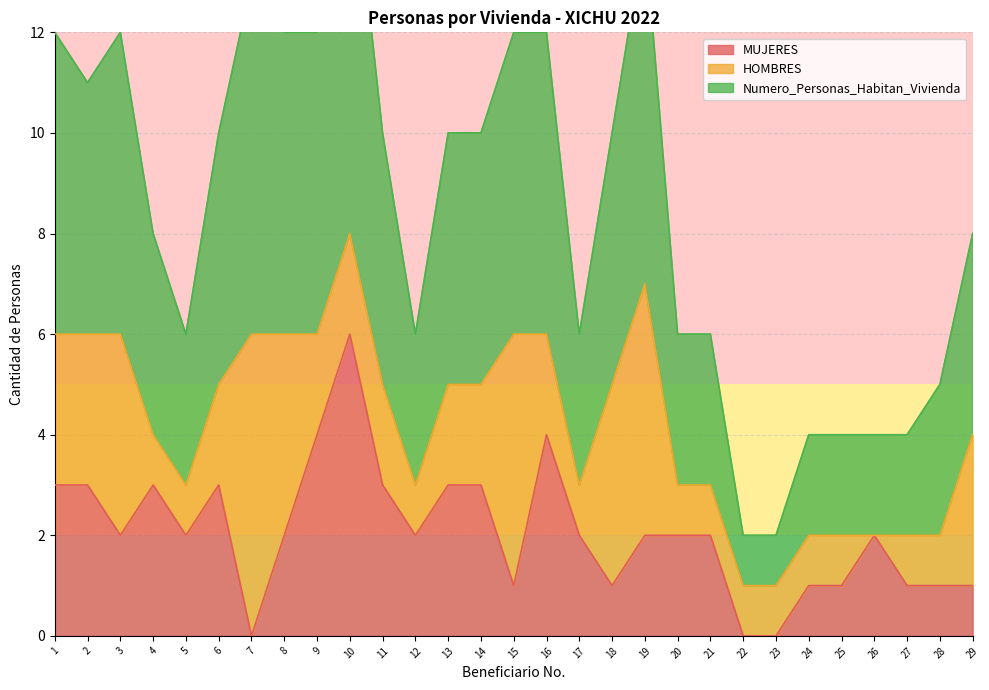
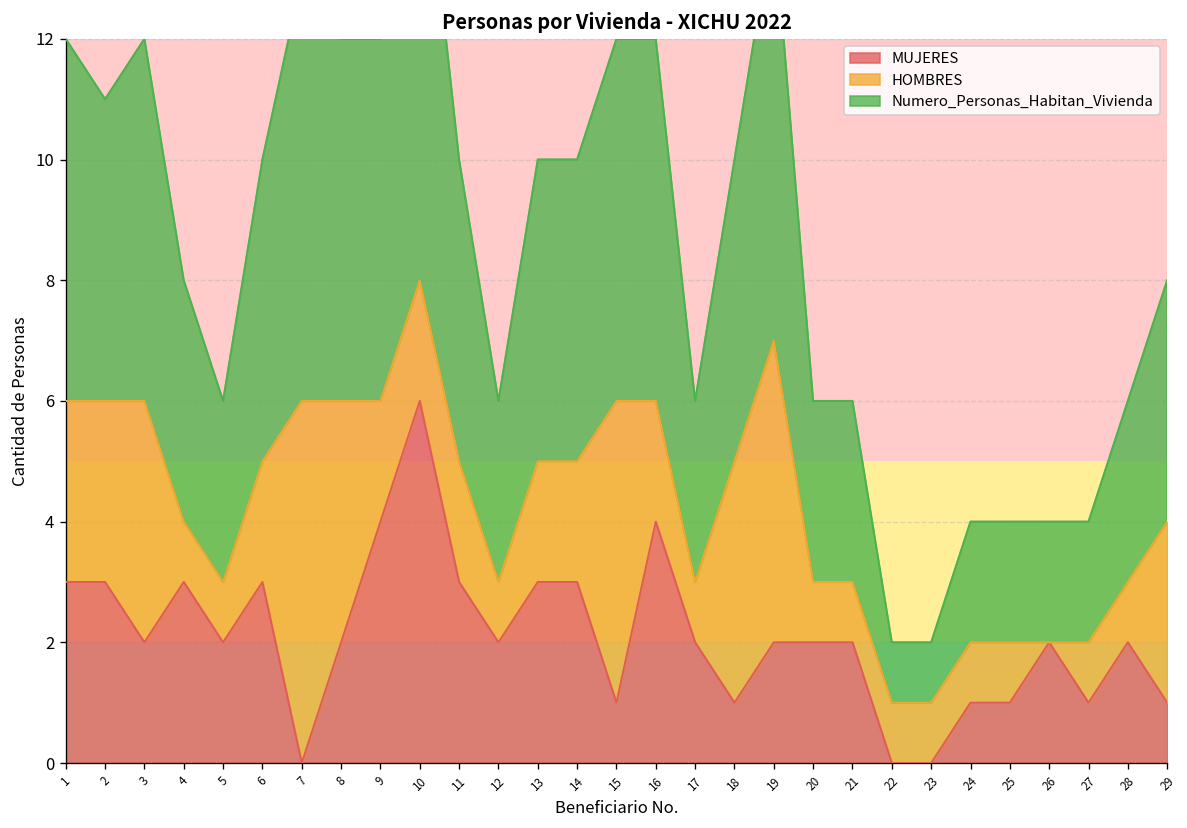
MUJERES, 28: 1 -> 2
